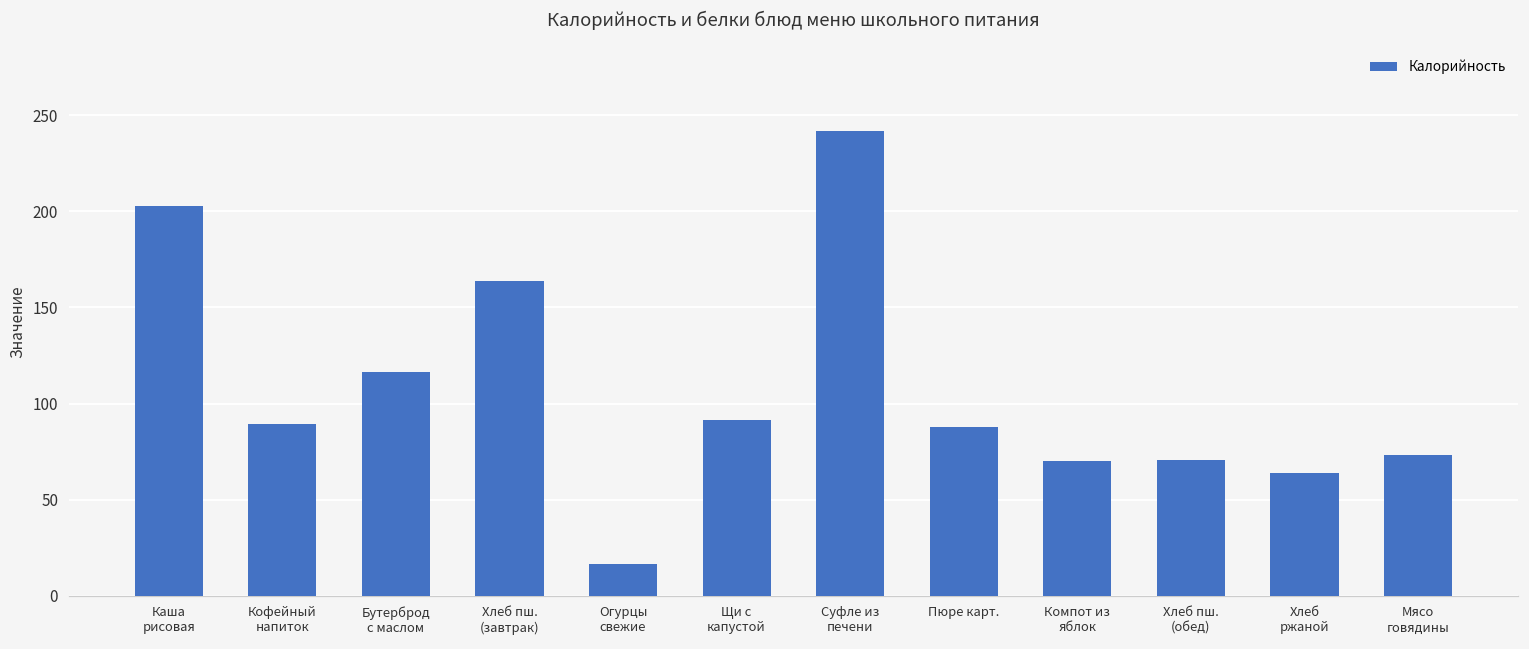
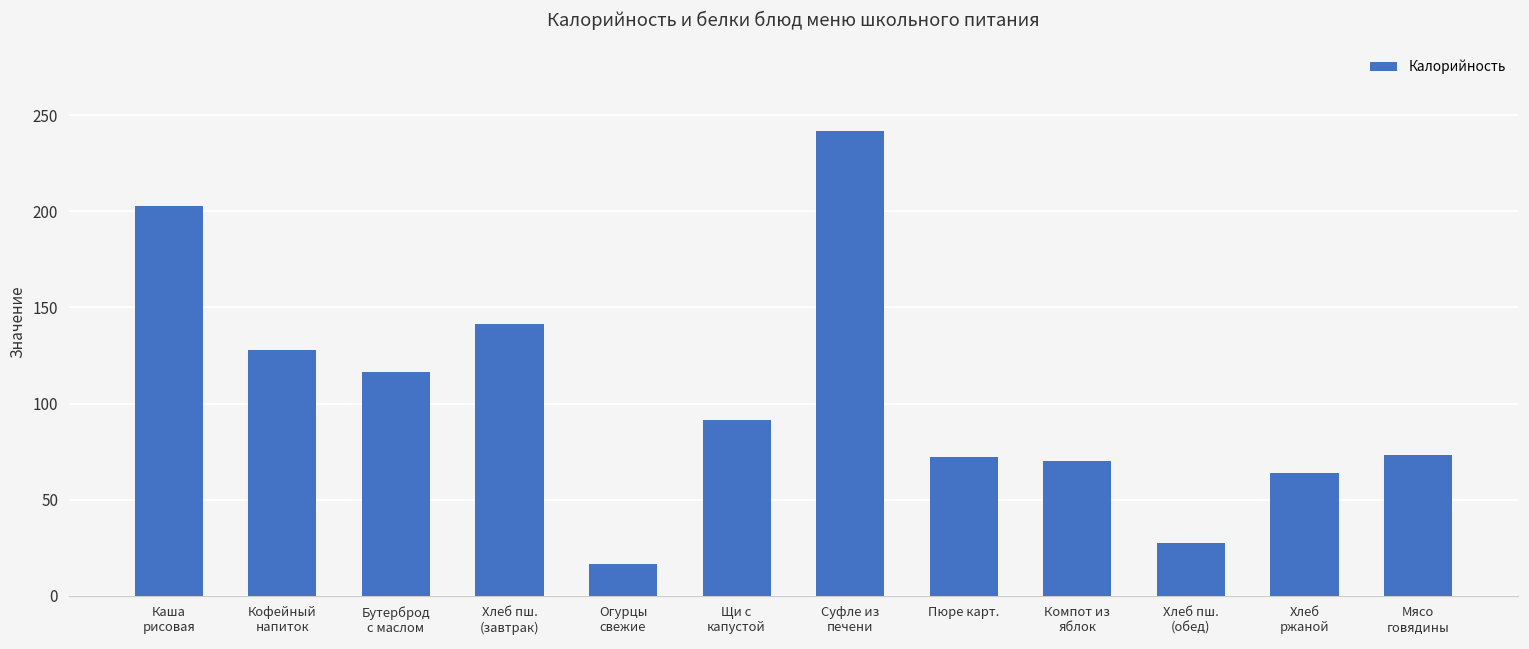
Кофейный напиток: 89 -> 128
Хлеб пш. (завтрак): 164 -> 142
Пюре карт.: 88 -> 72
Хлеб пш. (обед): 71 -> 28
